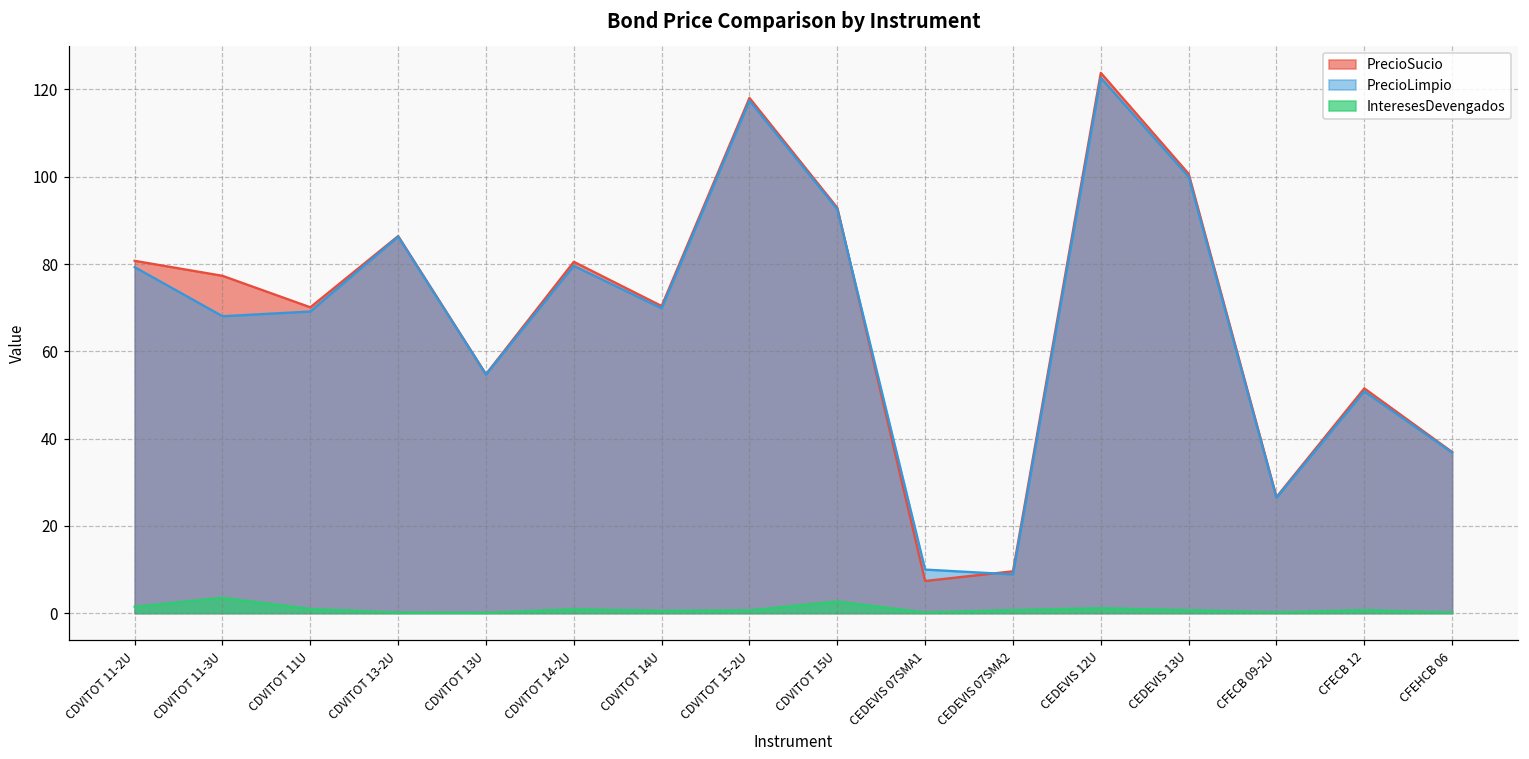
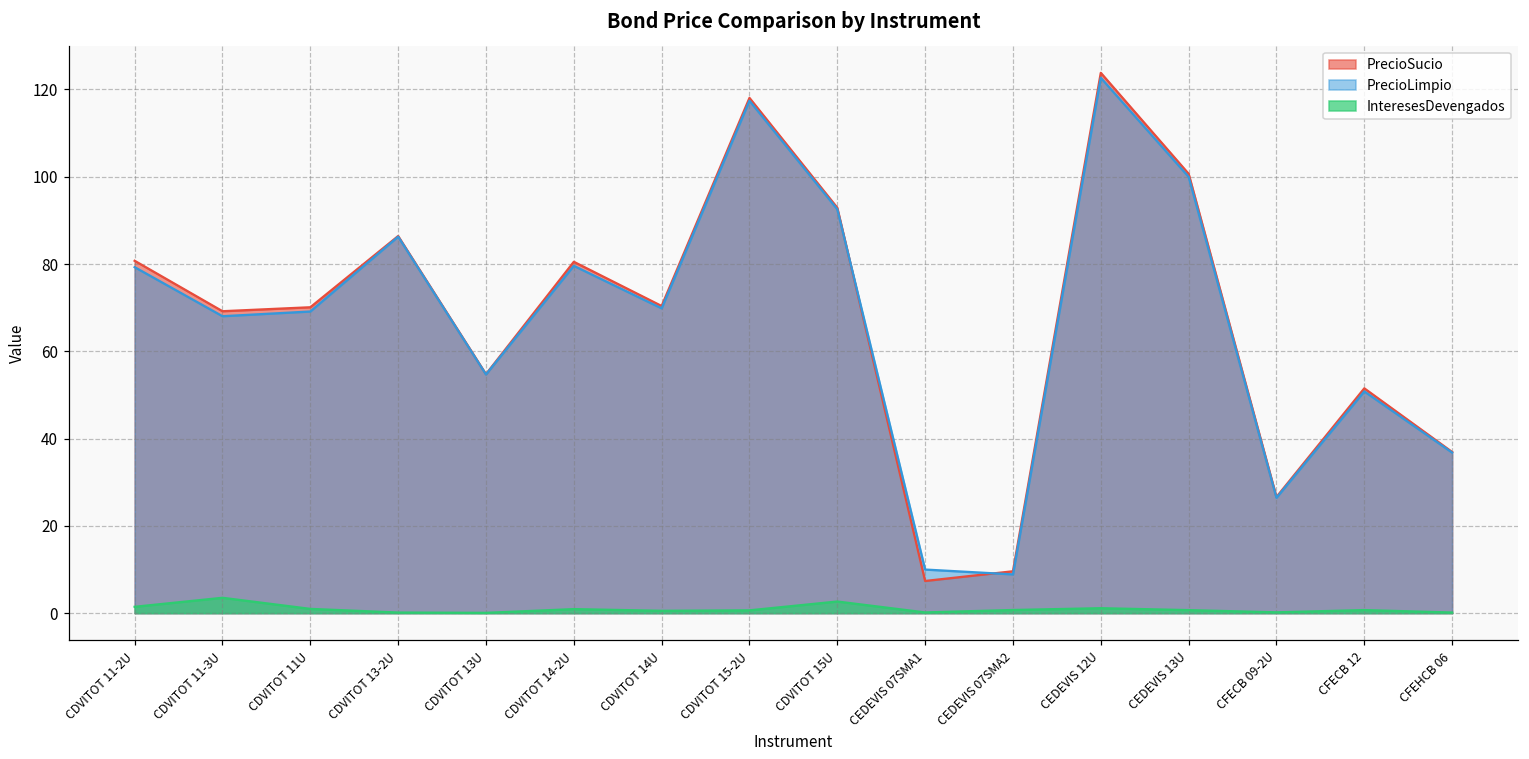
PrecioSucio, CDVITOT 11-3U: 77 -> 69
